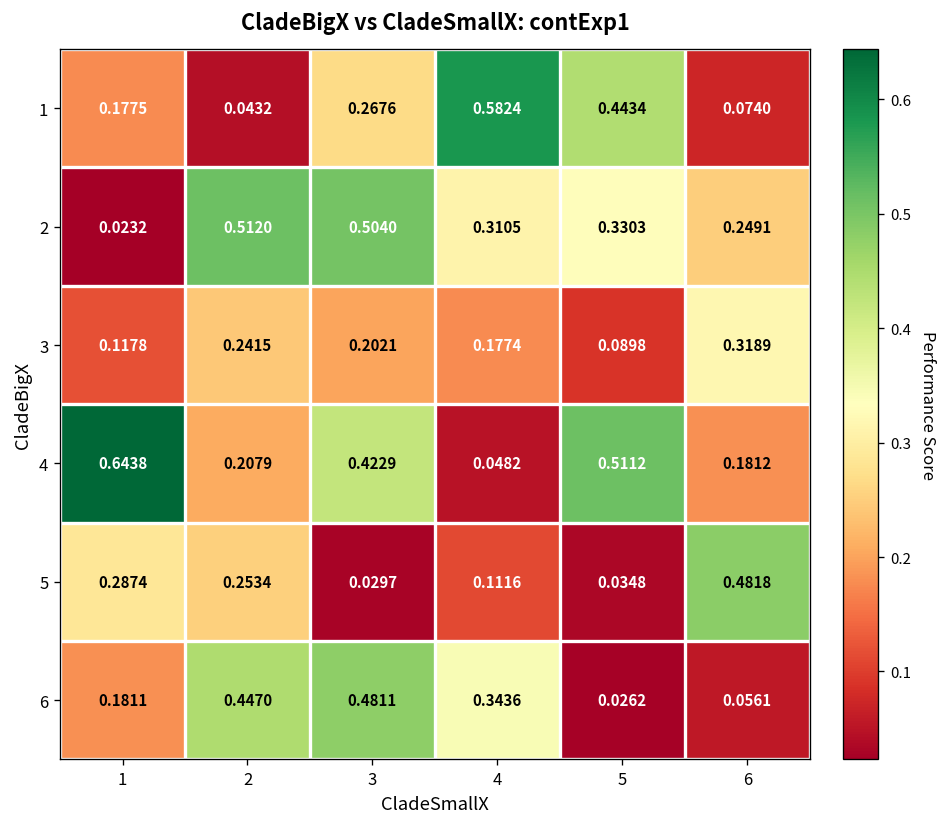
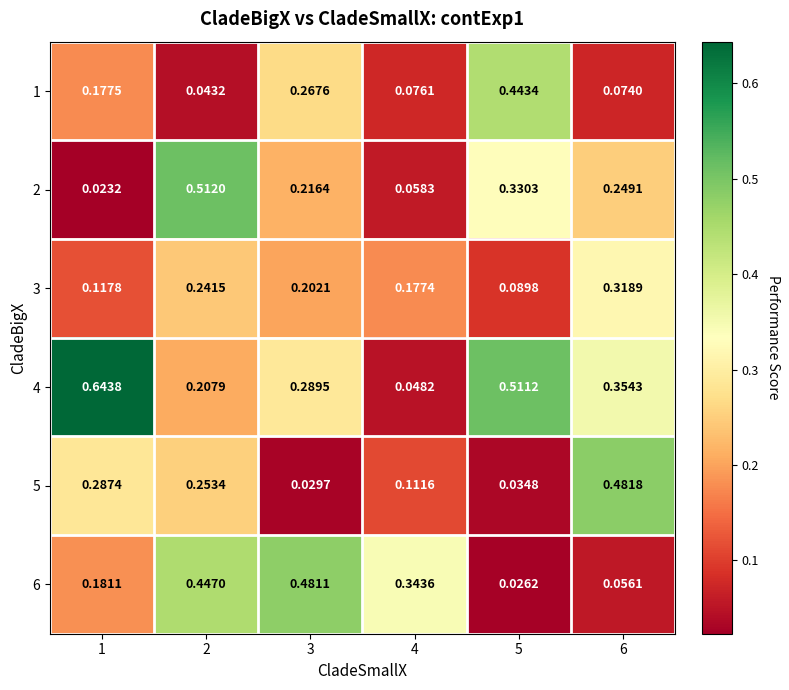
1, 4: 0.5824 -> 0.0761
2, 3: 0.5040 -> 0.2164
2, 4: 0.3105 -> 0.0583
4, 3: 0.4229 -> 0.2895
4, 6: 0.1812 -> 0.3543
